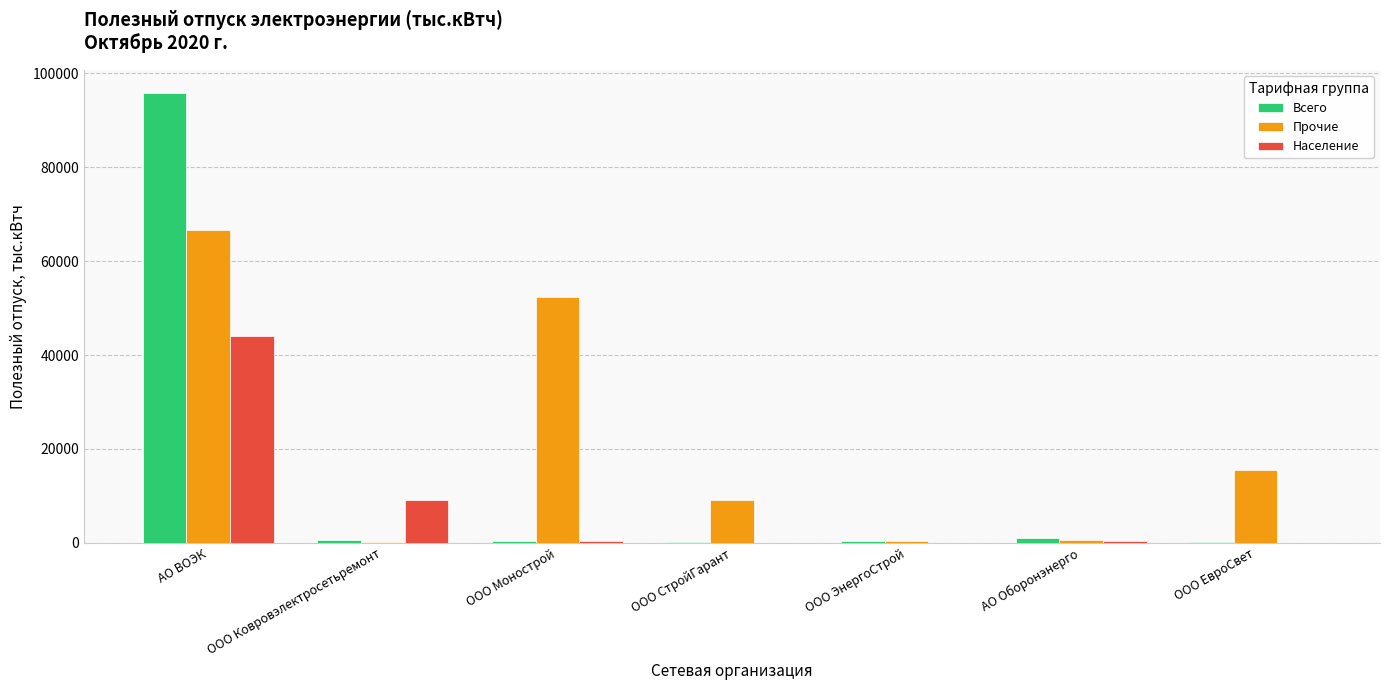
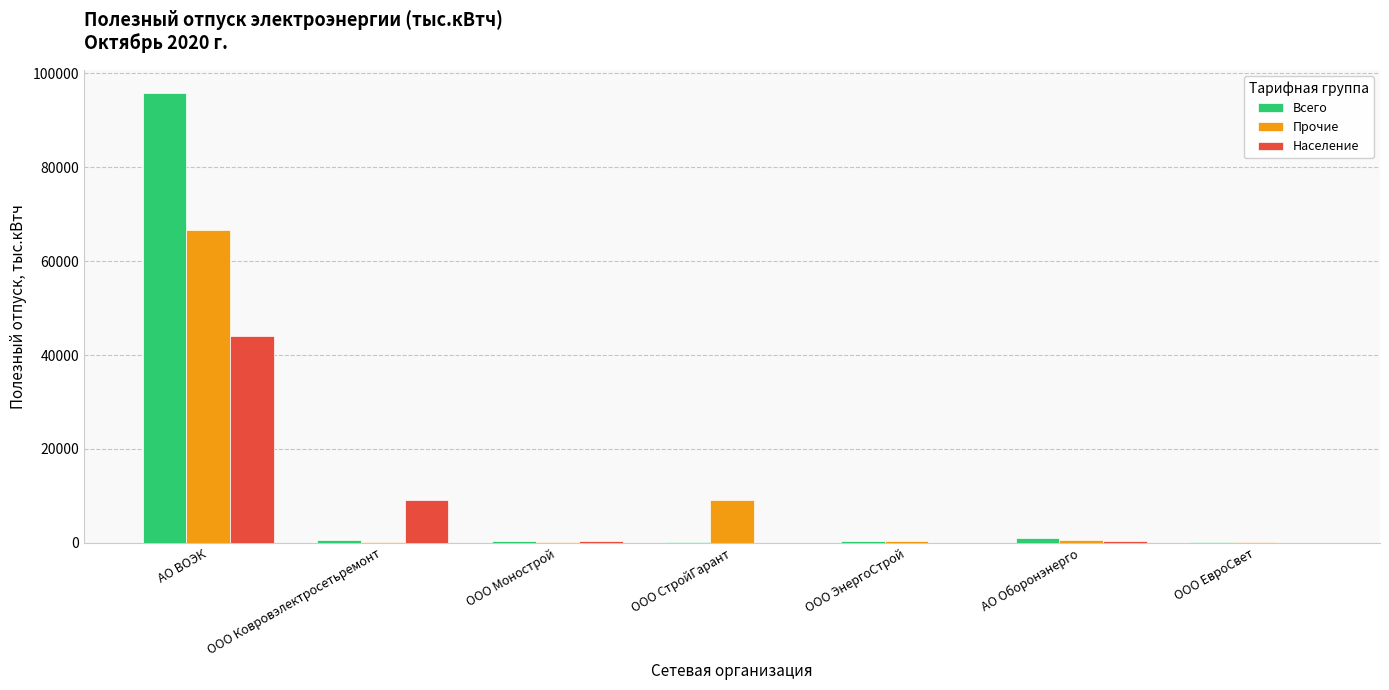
Прочие, ООО Монострой: 52000 -> 0
Прочие, ООО ЕвроСвет: 16000 -> 0
